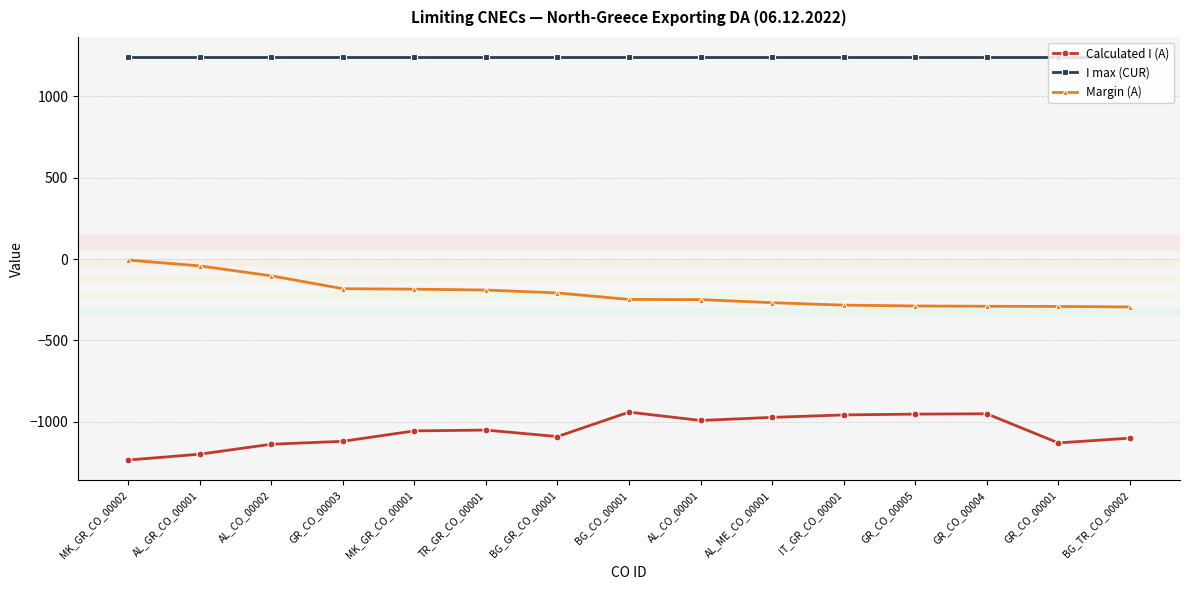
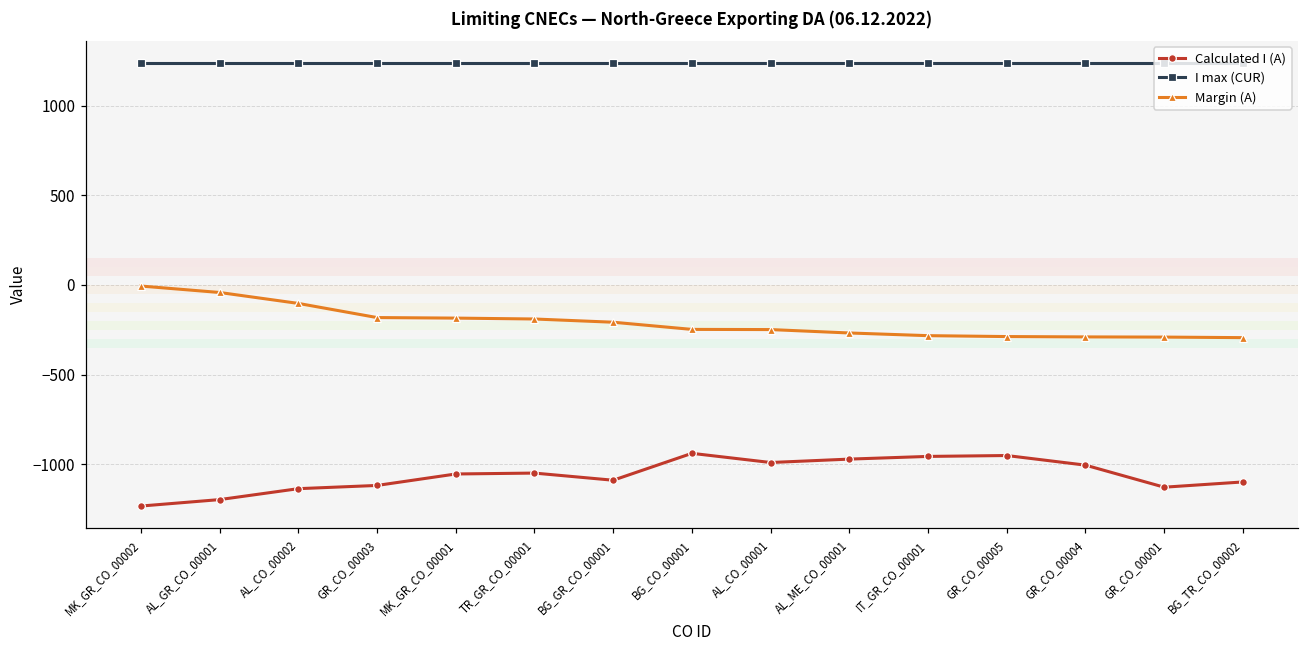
Calculated I (A), GR_CO_00004: -950 -> -1010
